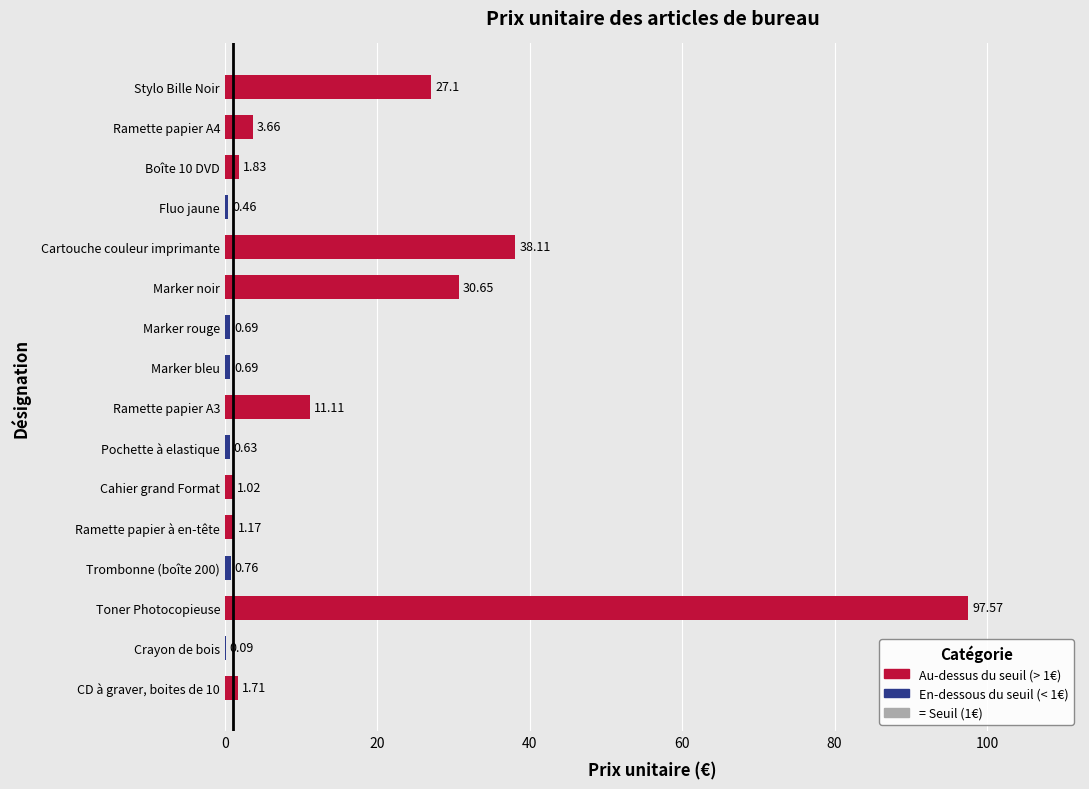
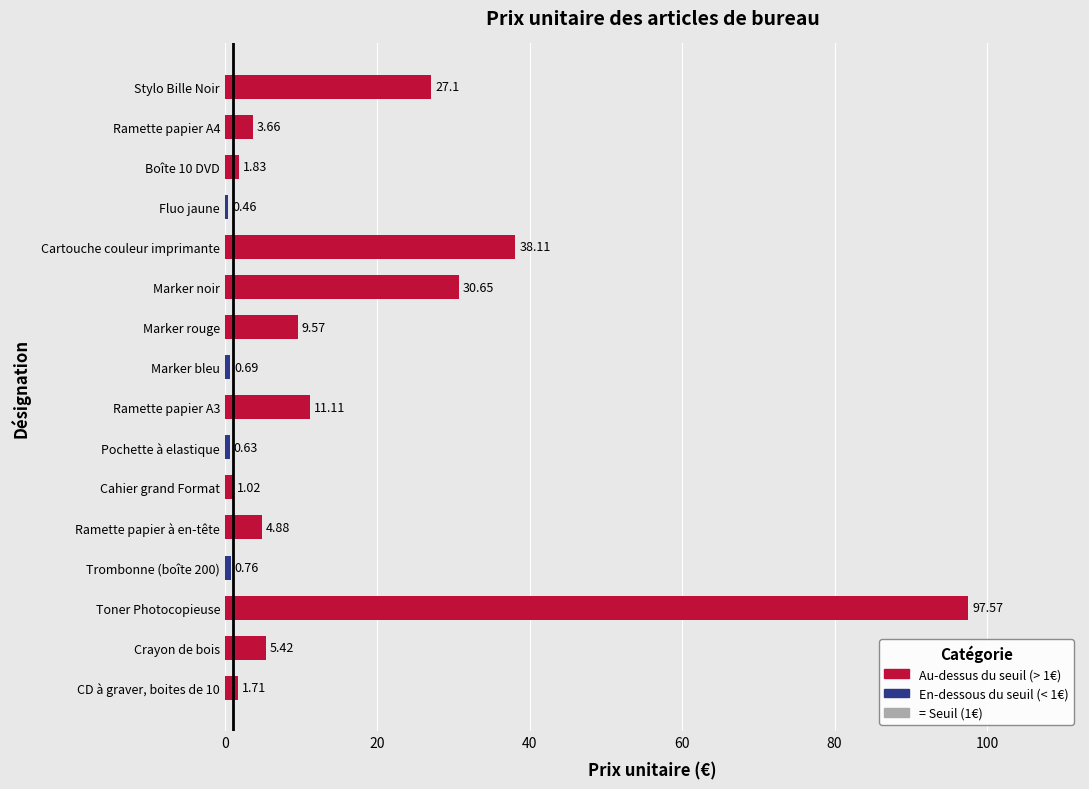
Marker rouge: 0.69 -> 9.57
Ramette papier à en-tête: 1.17 -> 4.88
Crayon de bois: 0.09 -> 5.42
